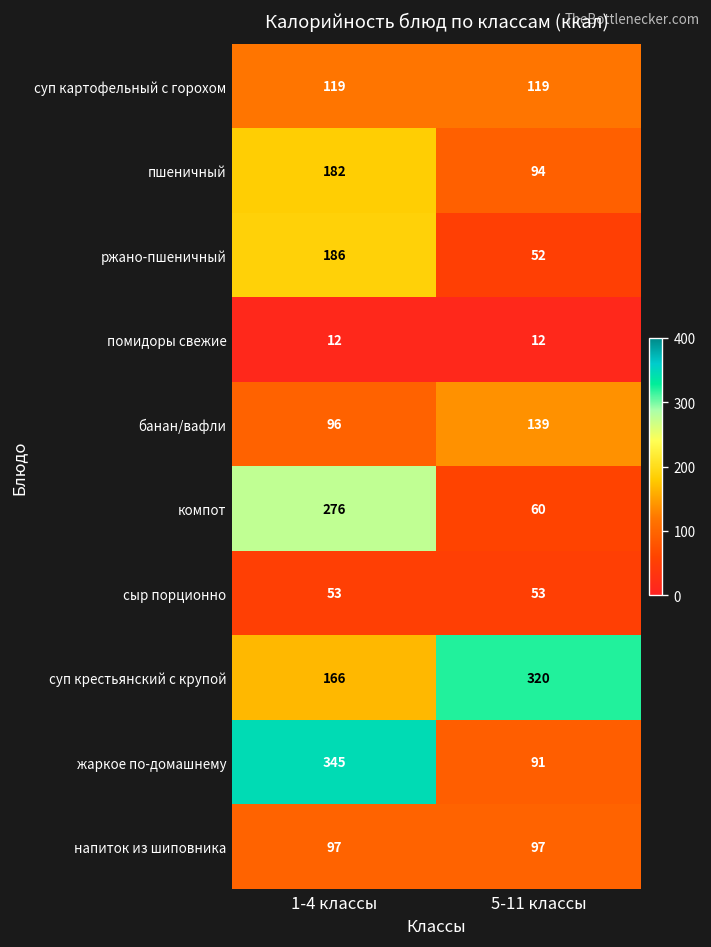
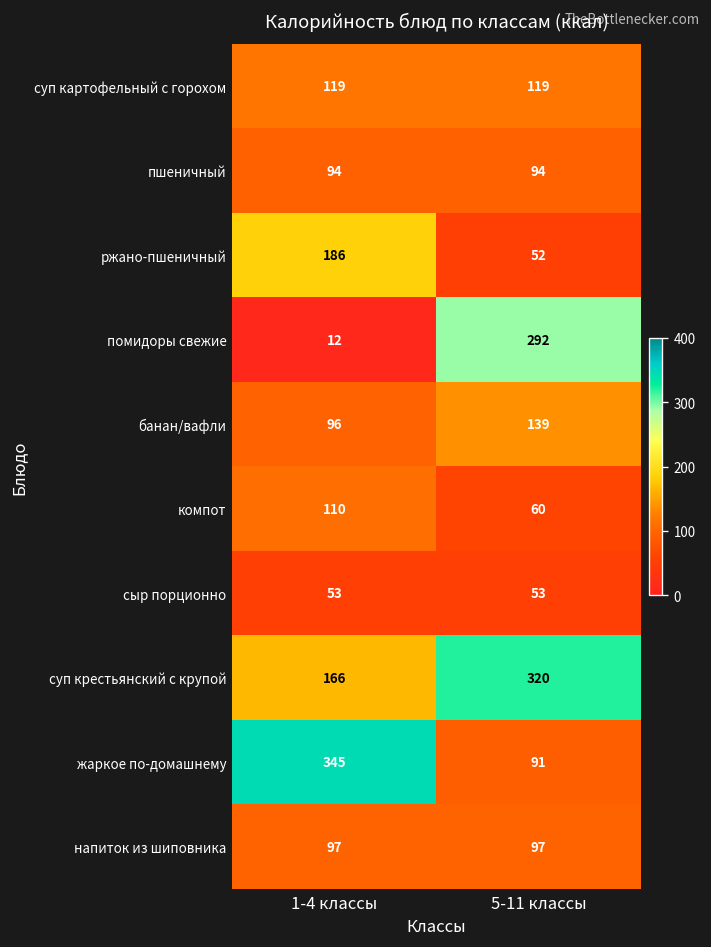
пшеничный, 1-4 классы: 182 -> 94
помидоры свежие, 5-11 классы: 12 -> 292
компот, 1-4 классы: 276 -> 110
